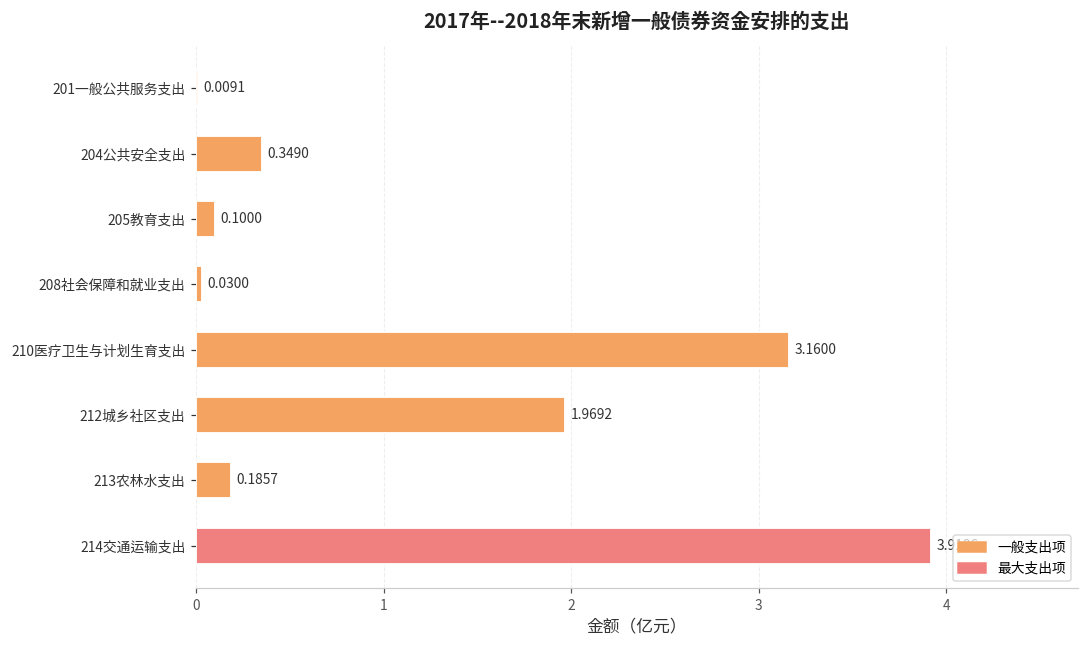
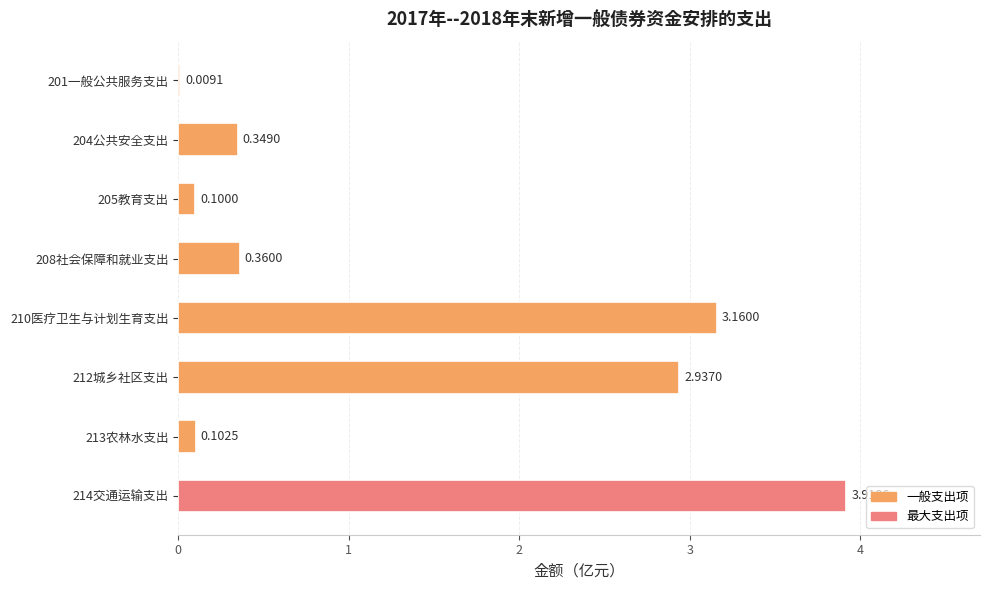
208社会保障和就业支出: 0.0300 -> 0.3600
212城乡社区支出: 1.9692 -> 2.9370
213农林水支出: 0.1857 -> 0.1025
